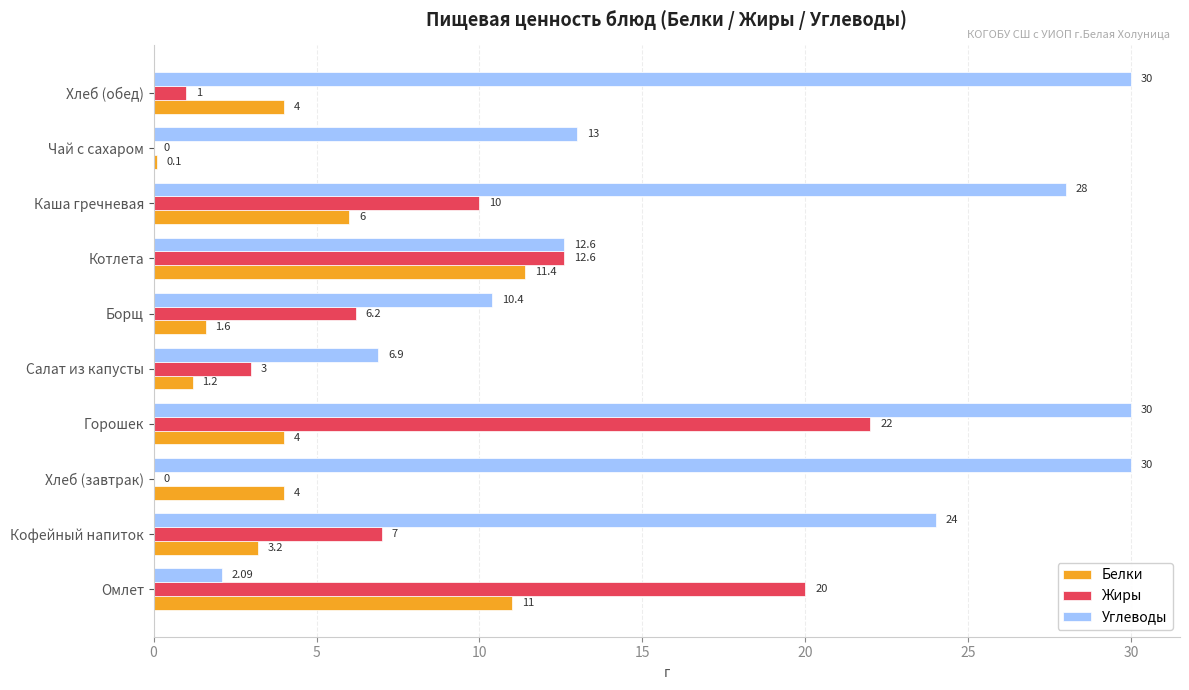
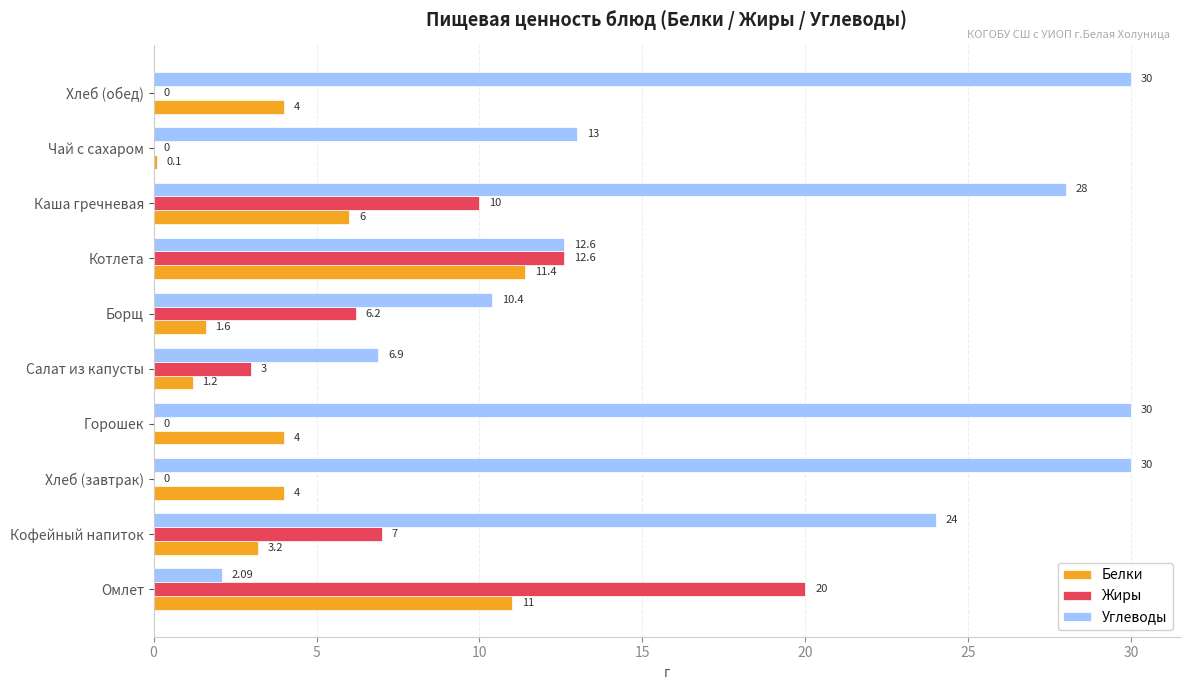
Жиры, Хлеб (обед): 1 -> 0
Жиры, Горошек: 22 -> 0
